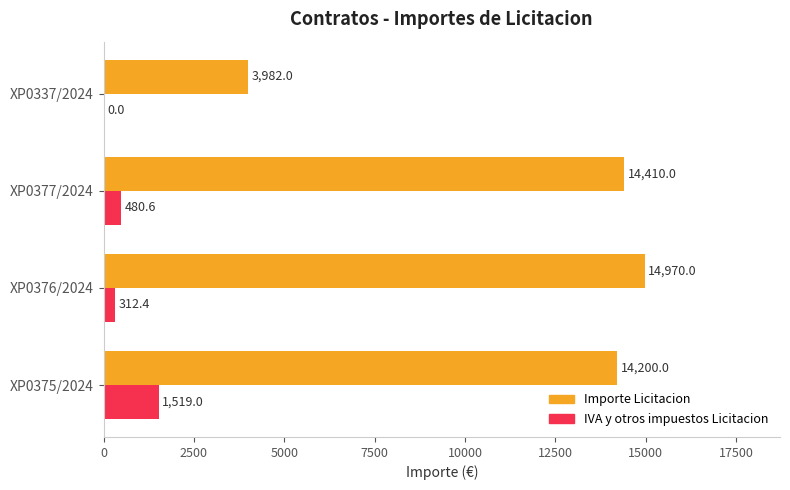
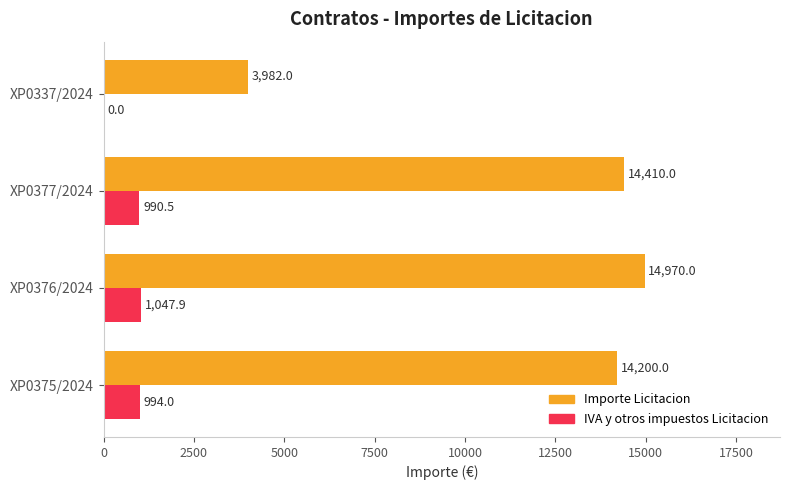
IVA y otros impuestos Licitacion, XP0377/2024: 480.6 -> 990.5
IVA y otros impuestos Licitacion, XP0376/2024: 312.4 -> 1,047.9
IVA y otros impuestos Licitacion, XP0375/2024: 1,519.0 -> 994.0
